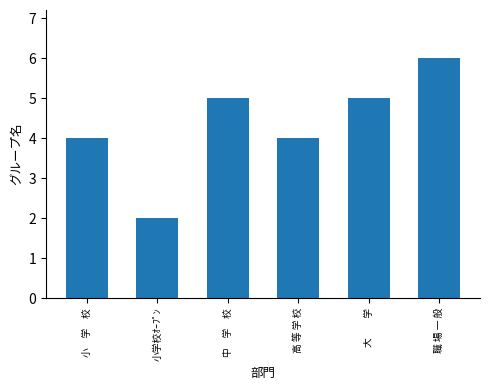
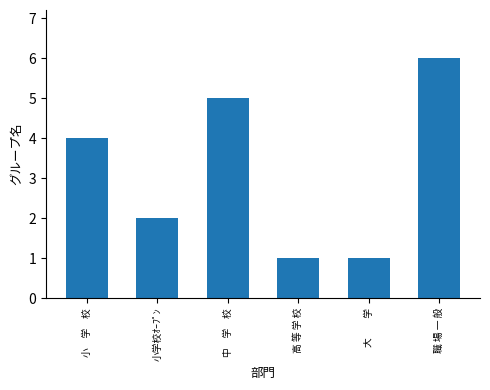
高 等 学 校: 4 -> 1
大 学: 5 -> 1
